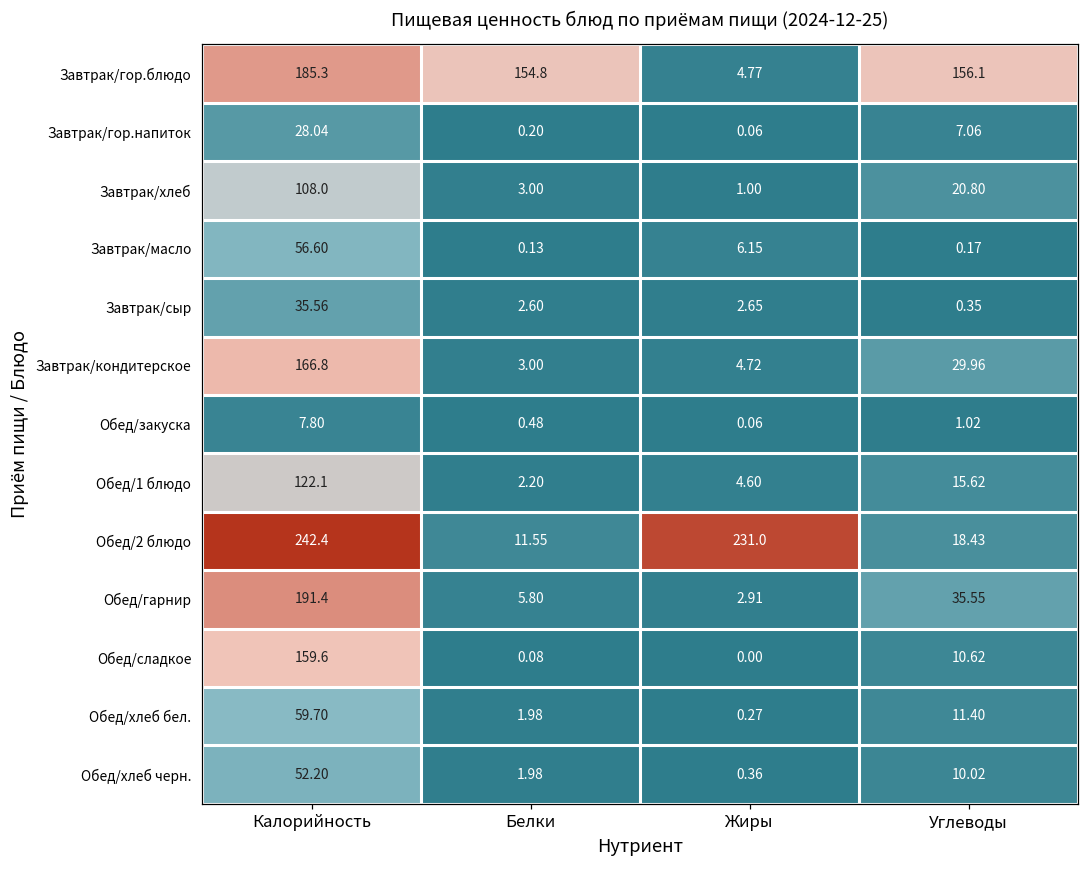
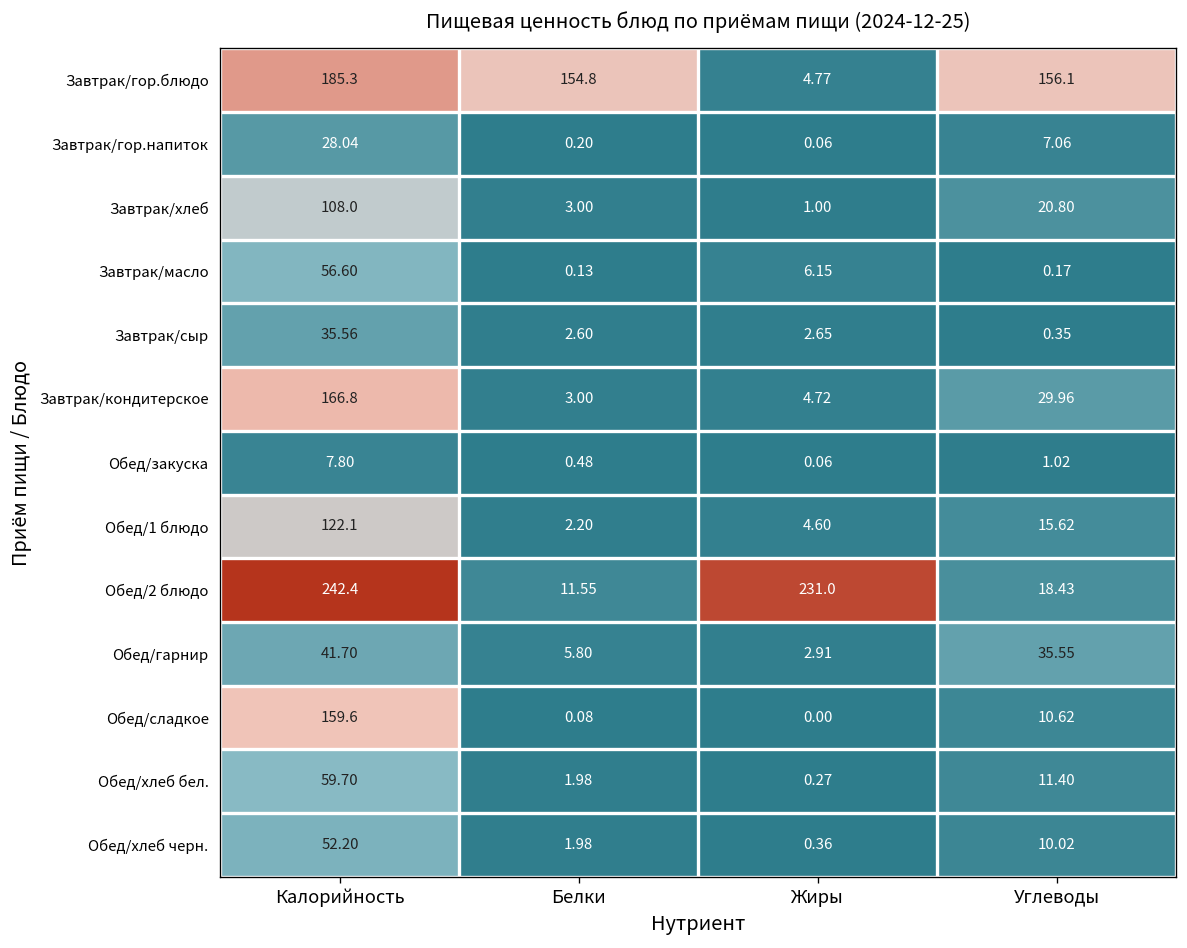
Обед/гарнир, Калорийность: 191.4 -> 41.70
